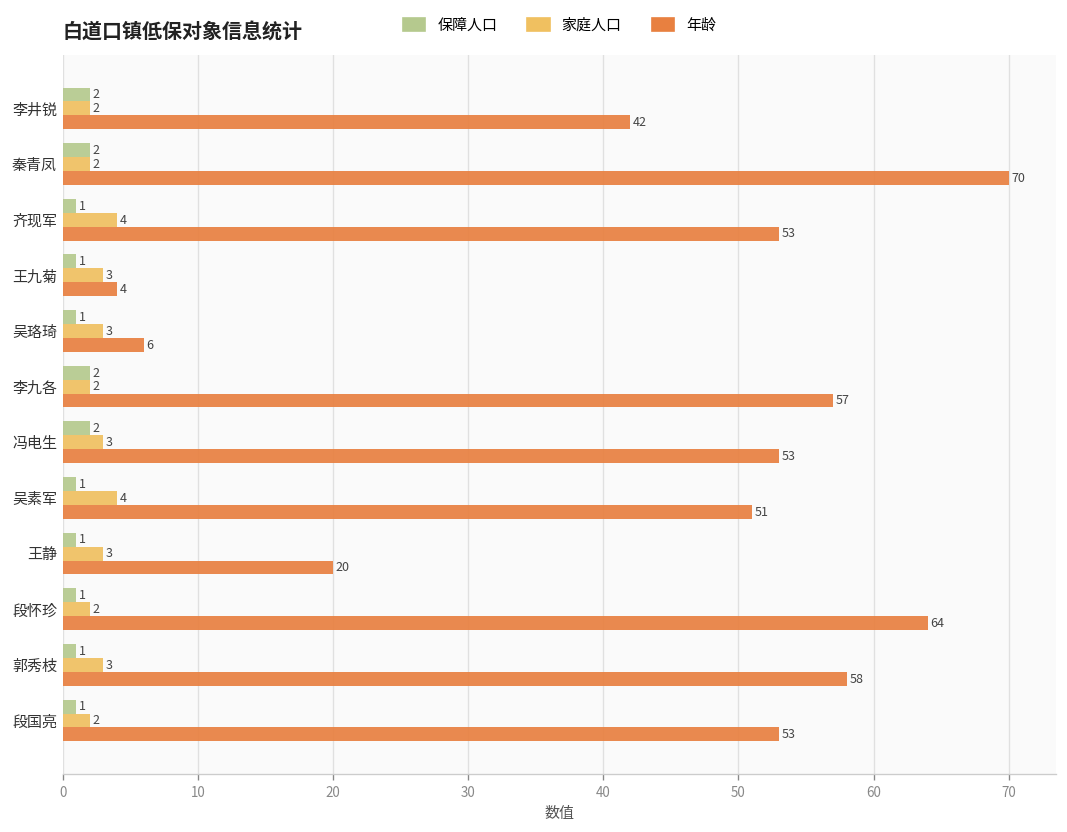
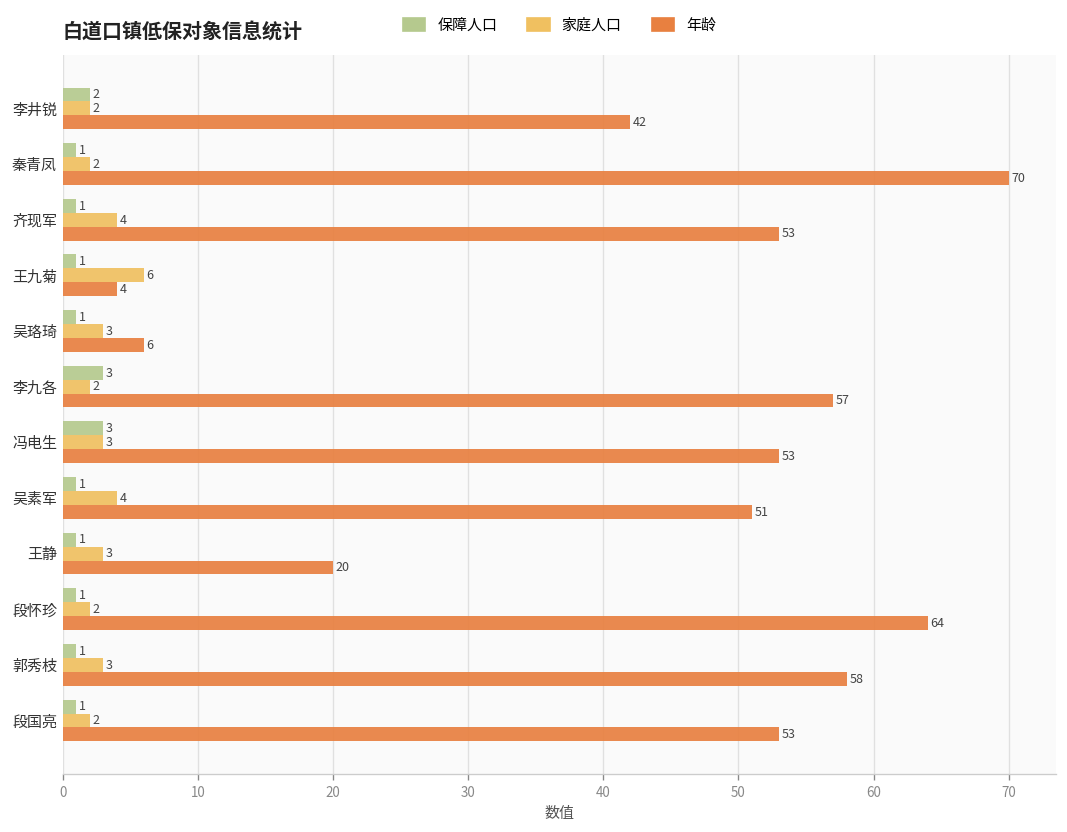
保障人口, 秦青凤: 2 -> 1
家庭人口, 王九菊: 3 -> 6
保障人口, 李九各: 2 -> 3
保障人口, 冯电生: 2 -> 3
